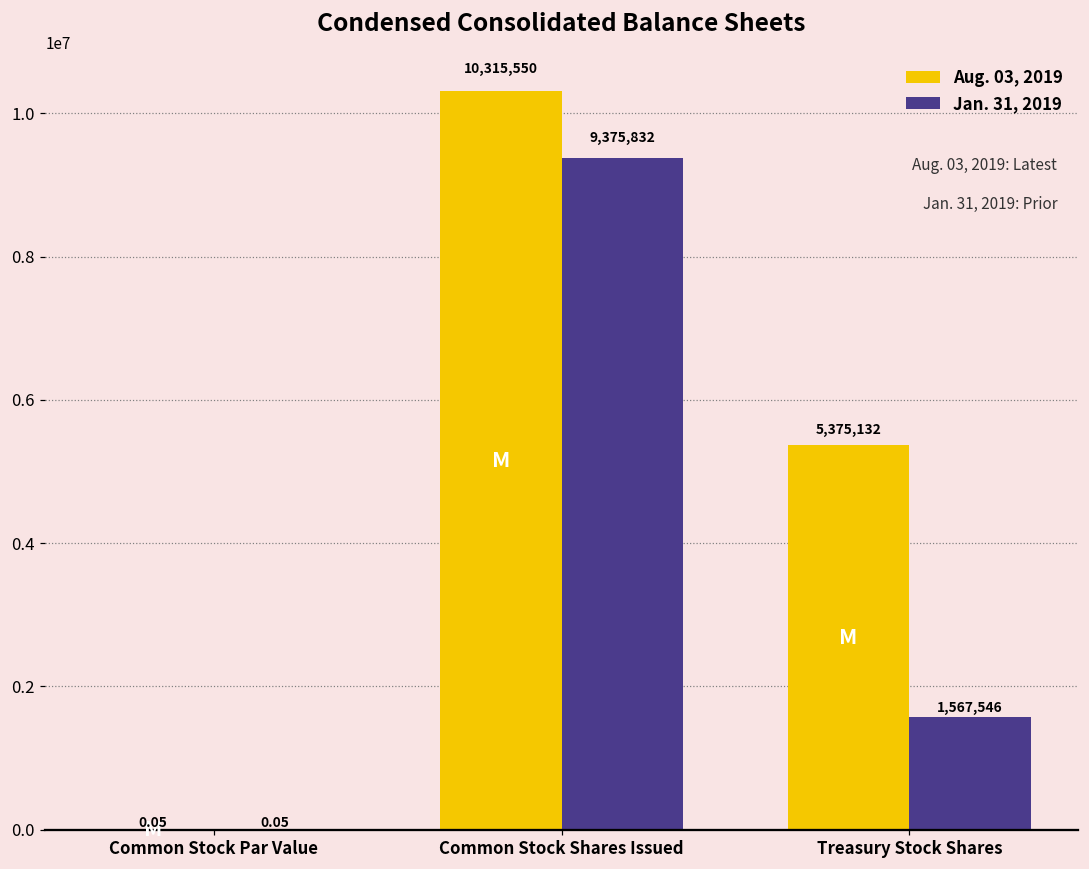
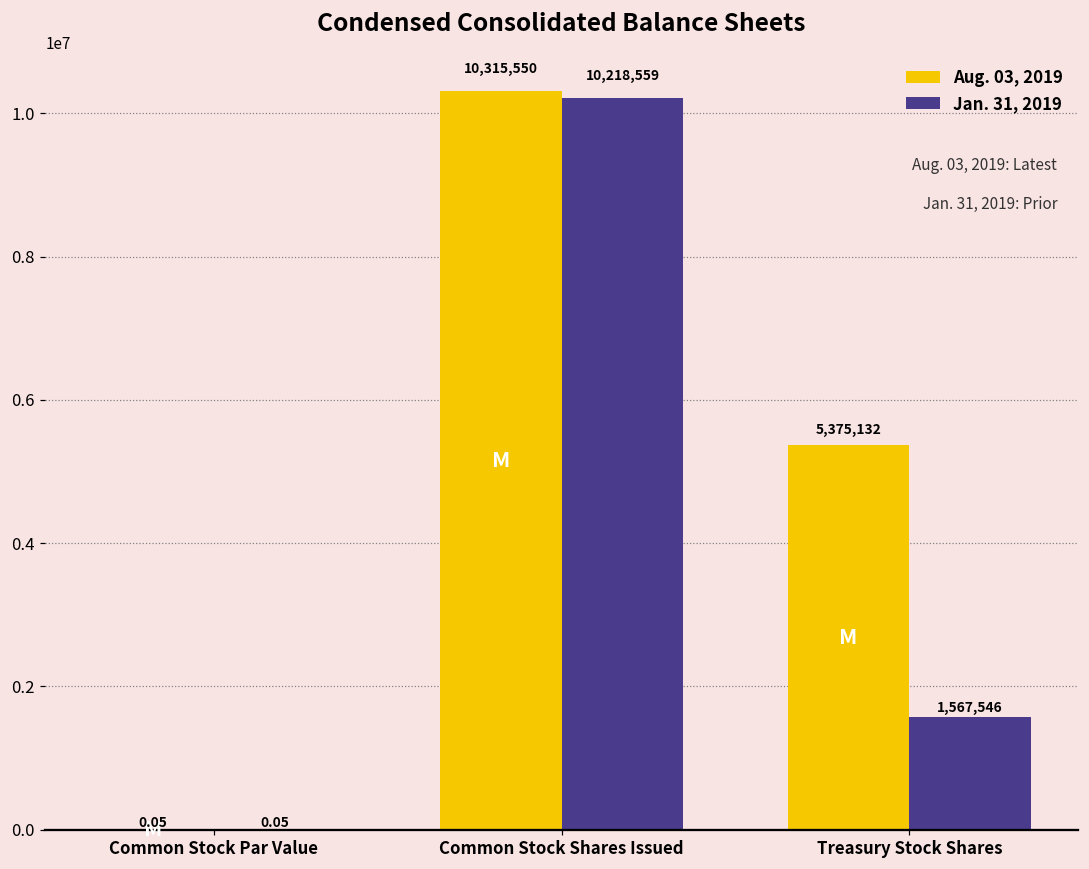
Jan. 31, 2019, Common Stock Shares Issued: 9,375,832 -> 10,218,559
